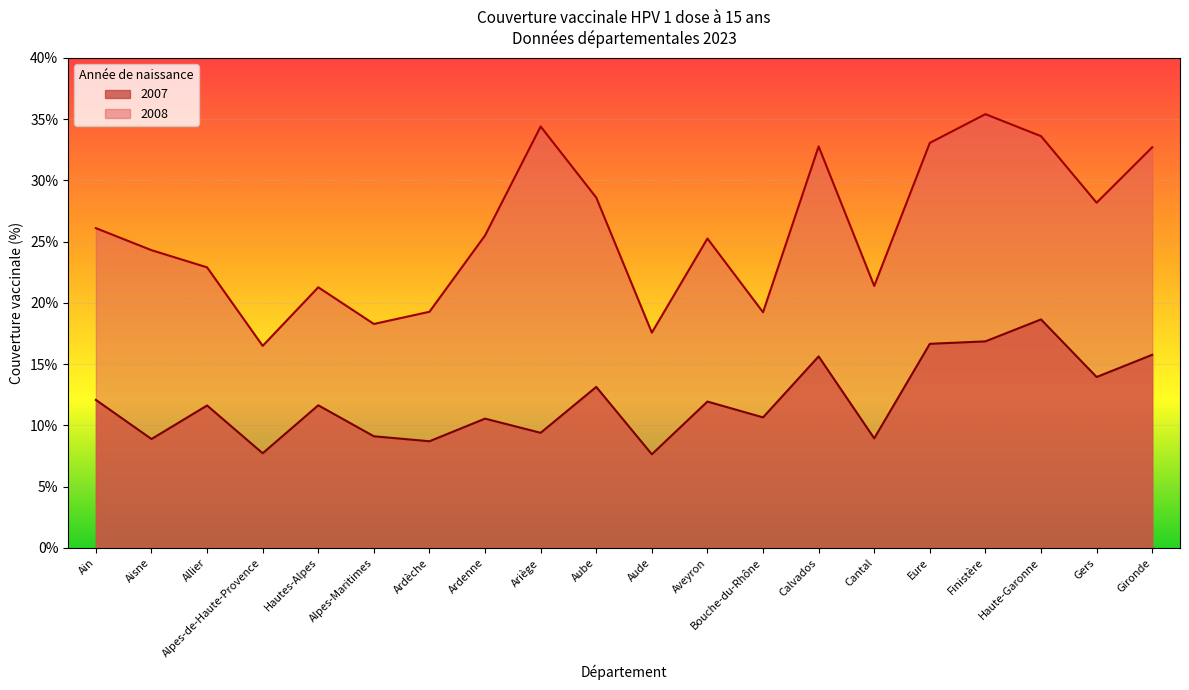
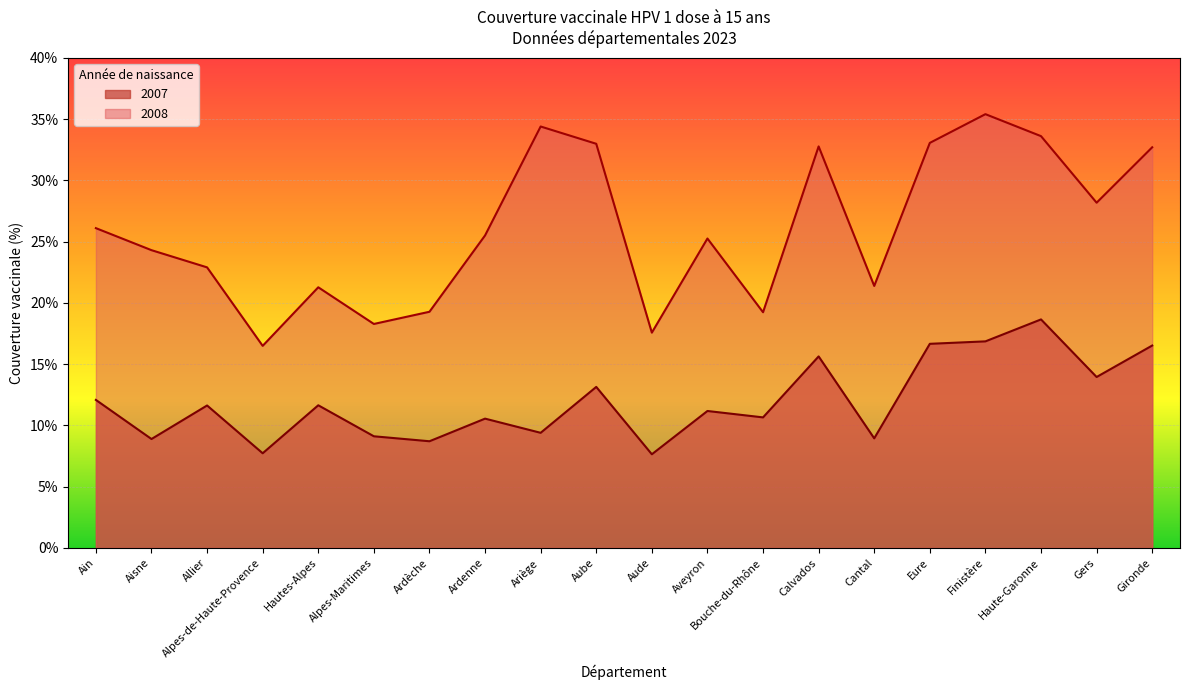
2008, Aube: 28.6% -> 33.0%
2007, Aveyron: 11.9% -> 11.2%
2007, Gironde: 15.8% -> 16.5%
